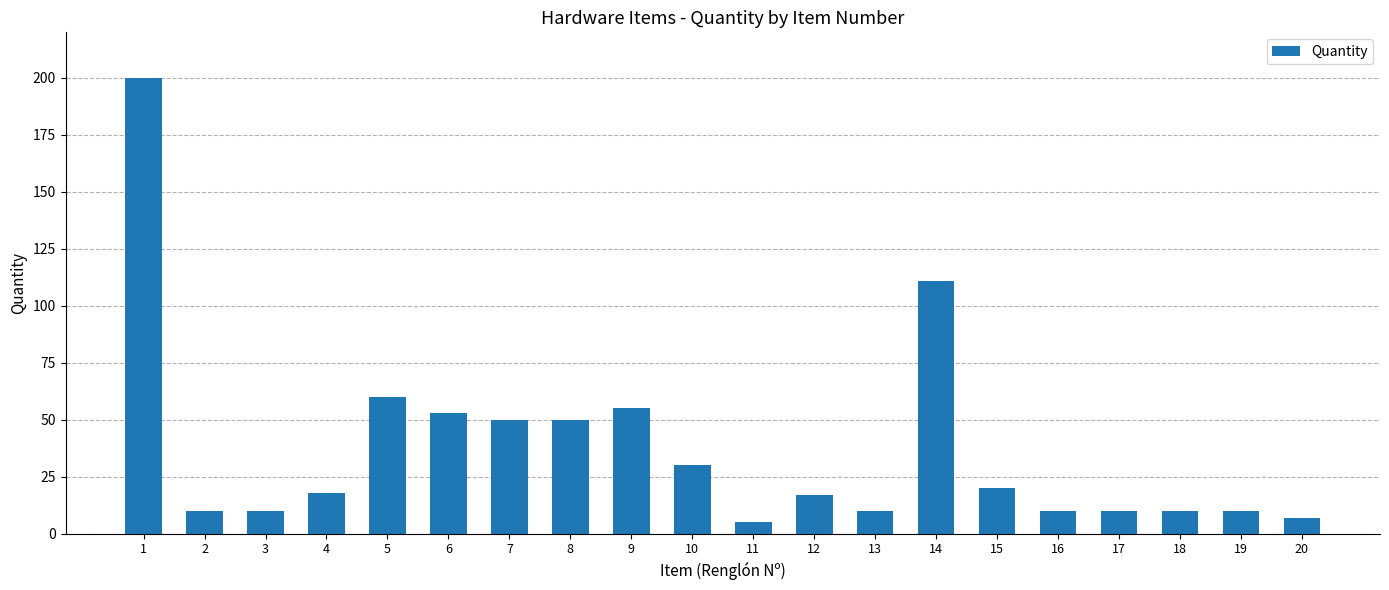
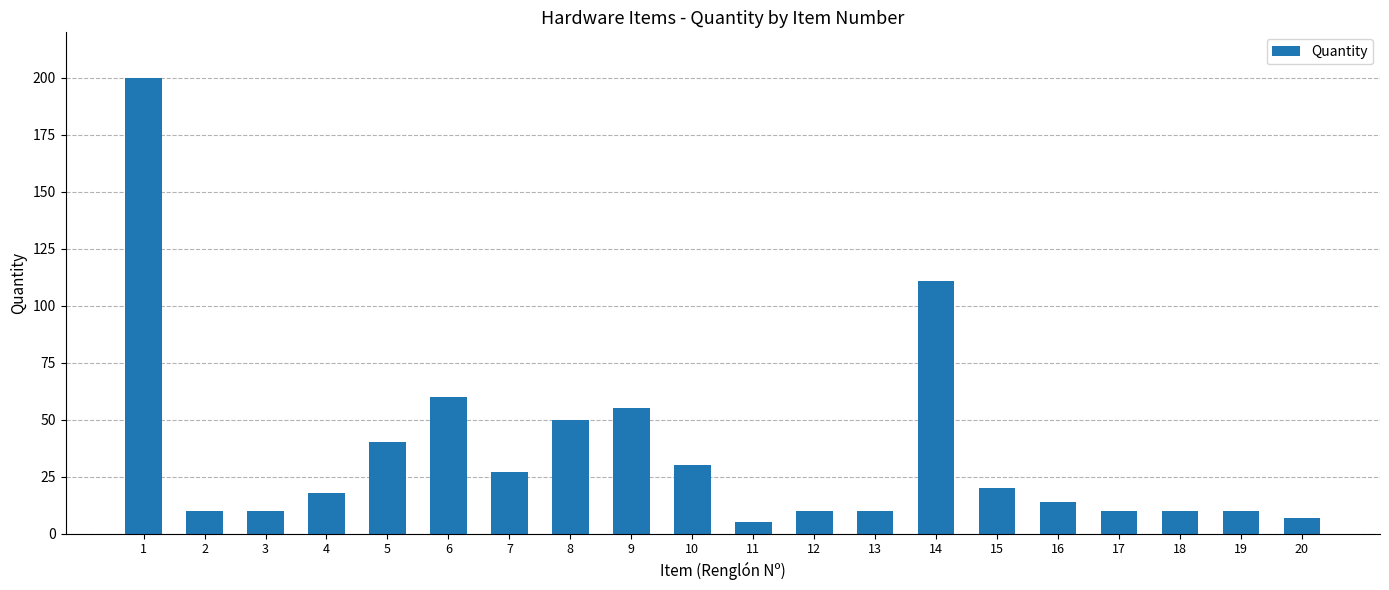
5: 60 -> 40
6: 53 -> 60
7: 50 -> 27
12: 17 -> 10
16: 10 -> 14
